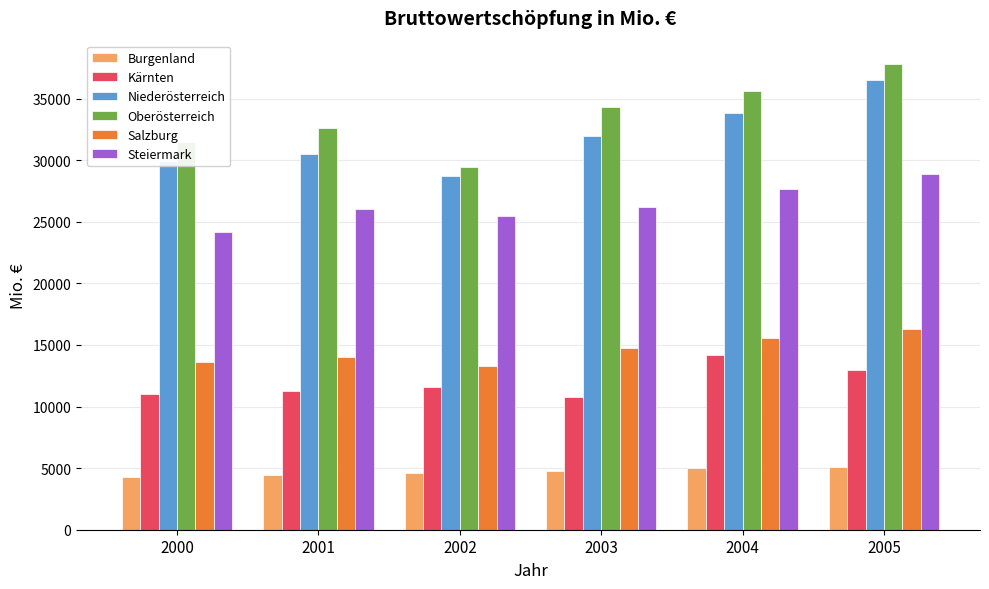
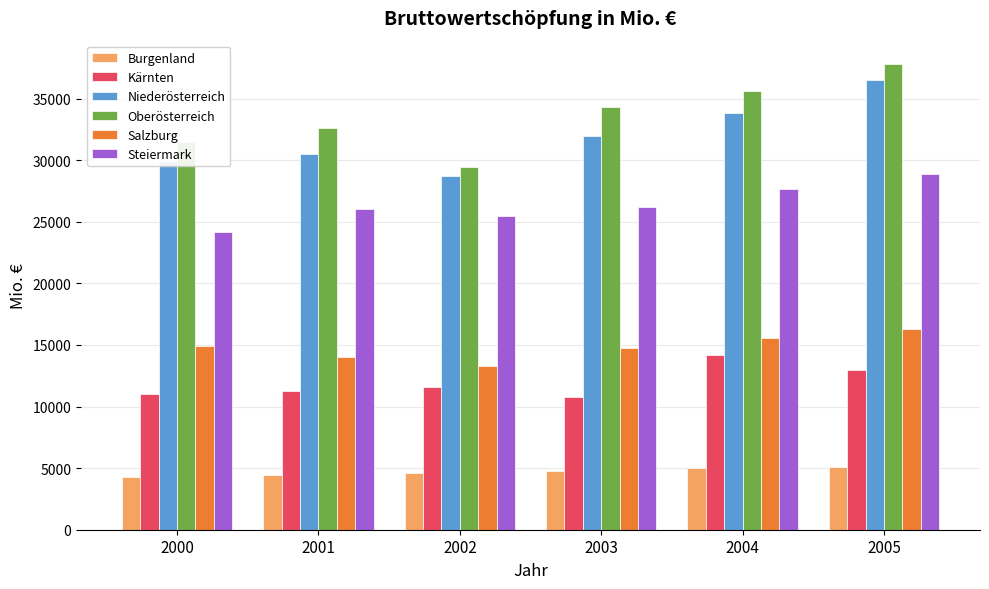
Salzburg, 2000: 13600 -> 14900
